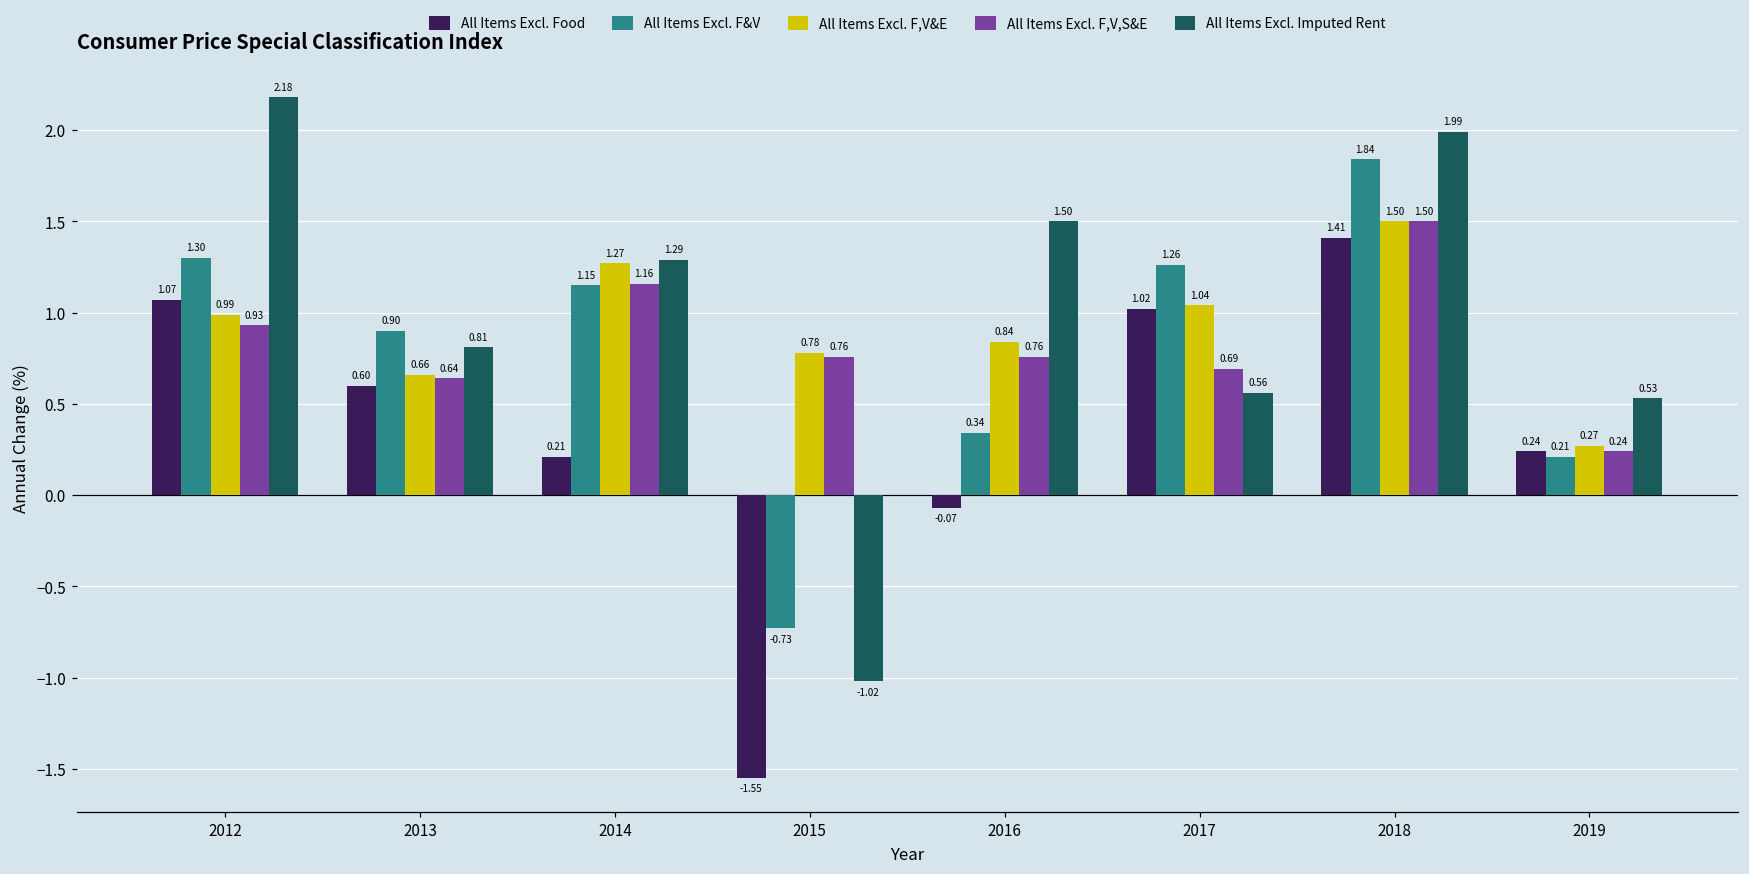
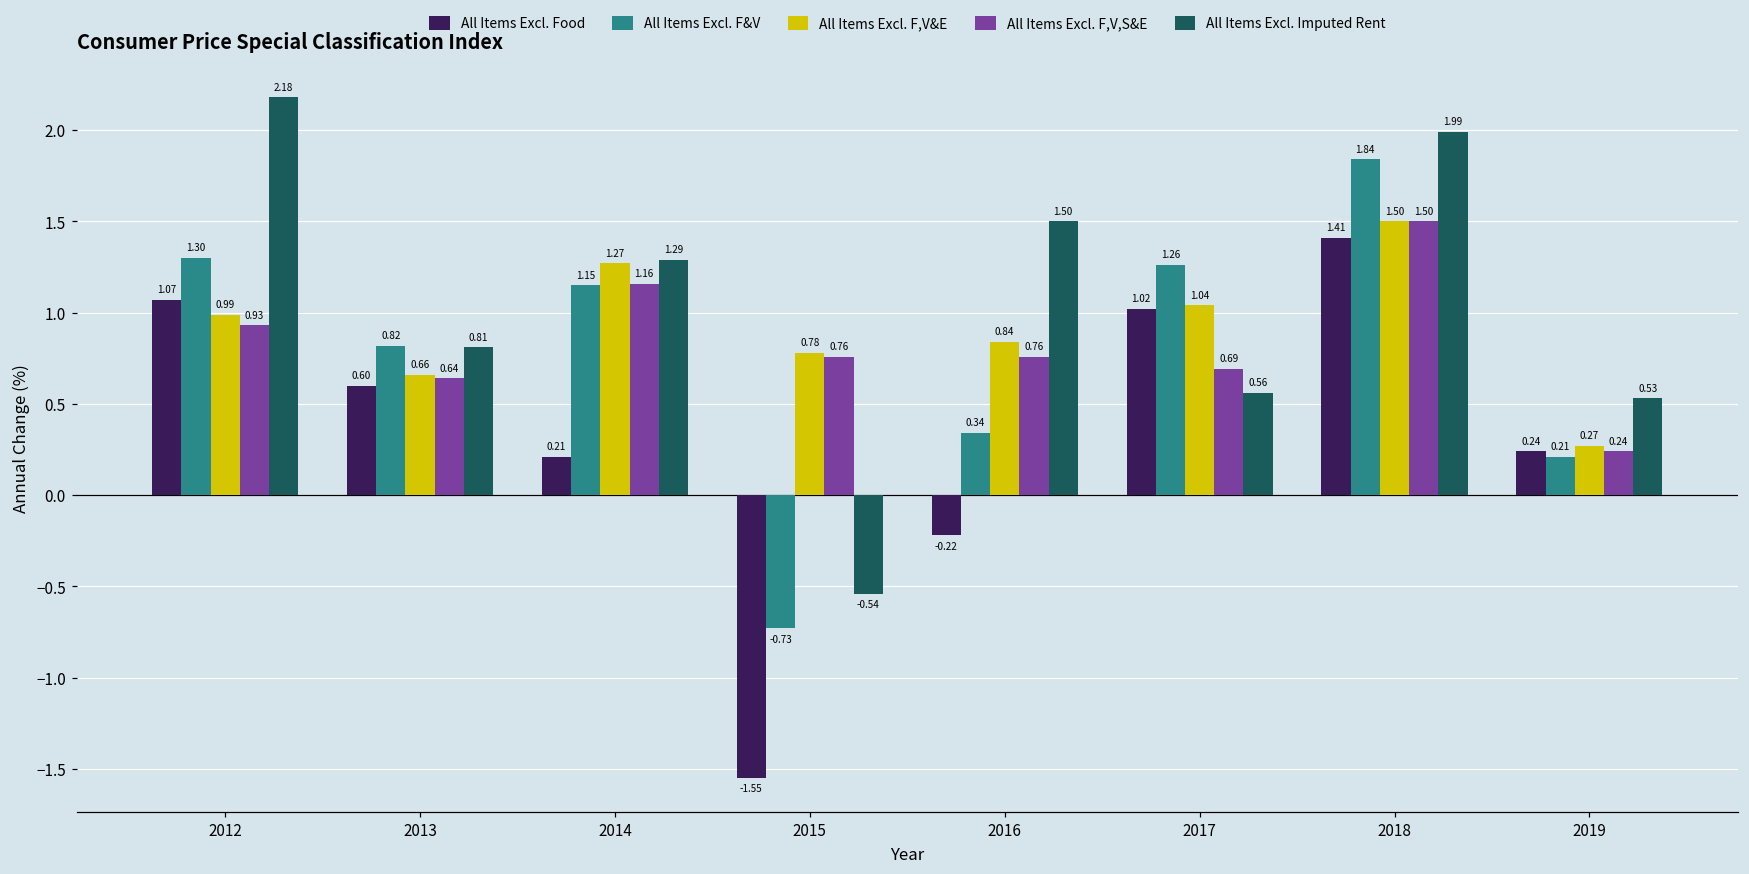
All Items Excl. F&V, 2013: 0.90 -> 0.82
All Items Excl. Imputed Rent, 2015: -1.02 -> -0.54
All Items Excl. Food, 2016: -0.07 -> -0.22
